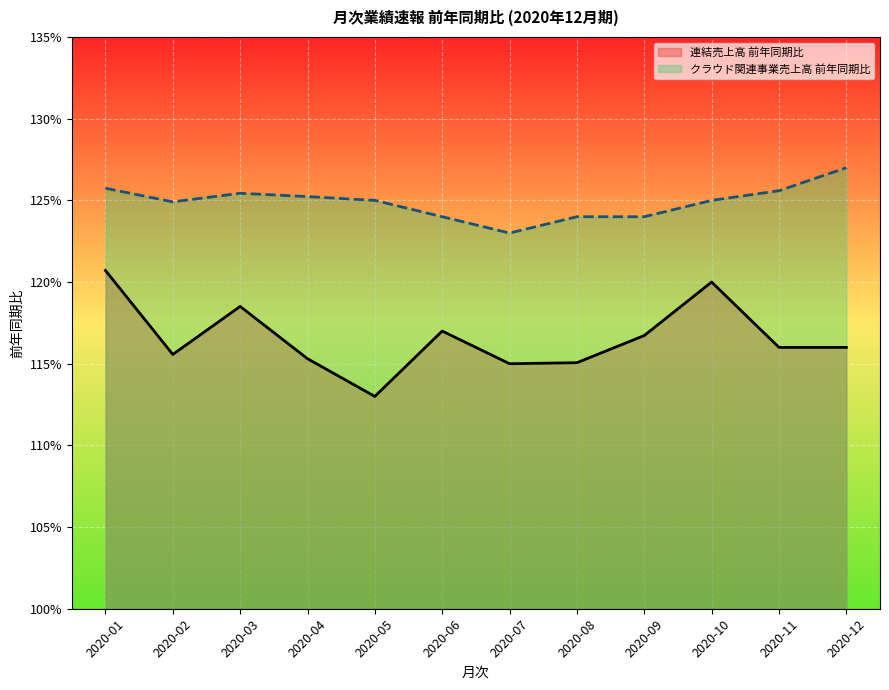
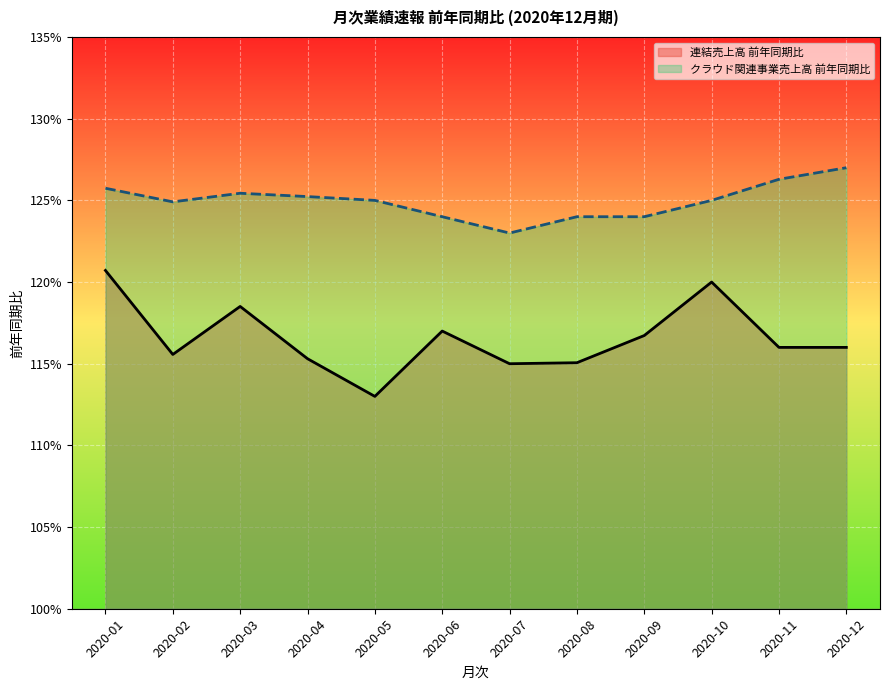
クラウド関連事業売上高 前年同期比, 2020-11: 125.6% -> 126.3%
